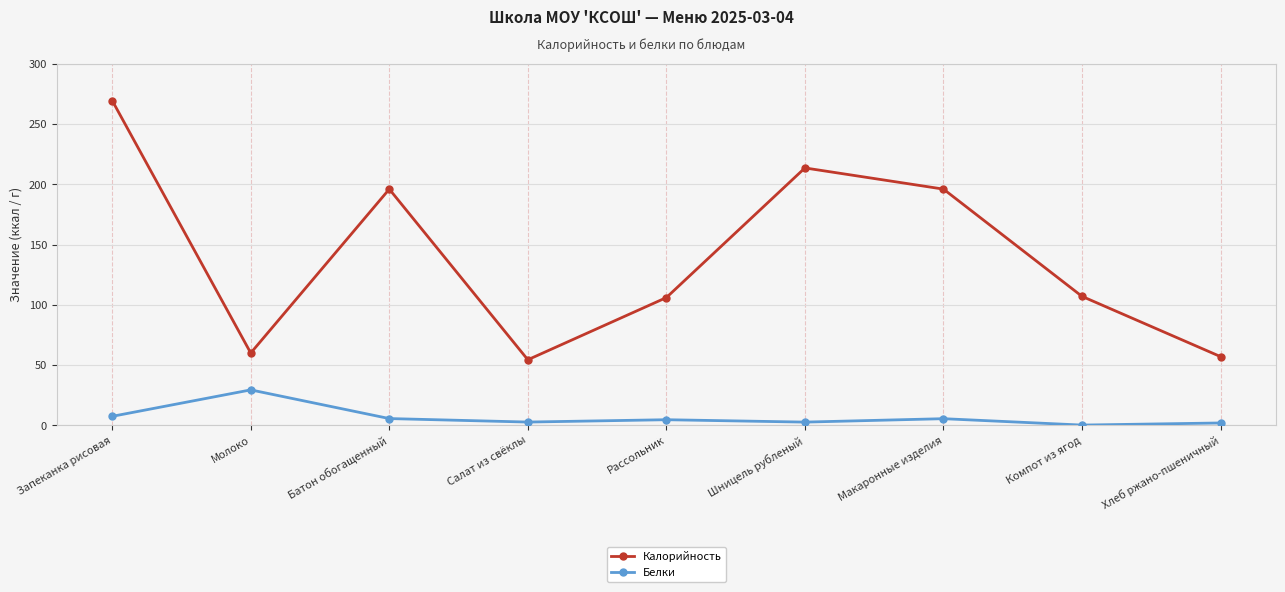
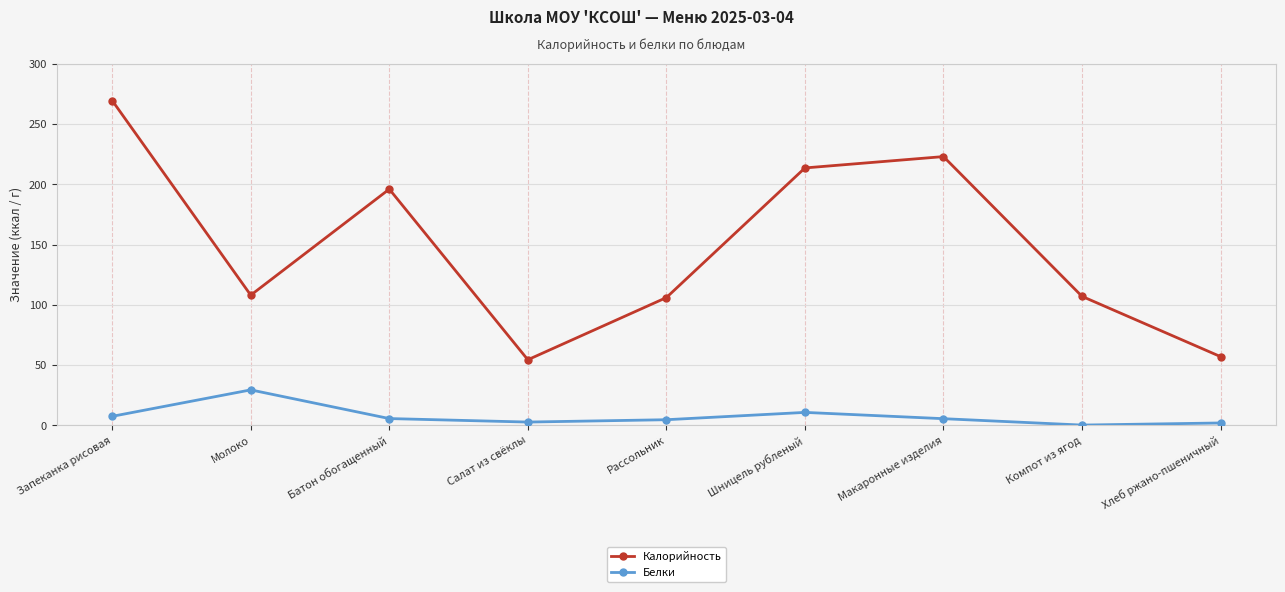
Калорийность, Молоко: 60 -> 108
Белки, Шницель рубленый: 3 -> 11
Калорийность, Макаронные изделия: 196 -> 223
